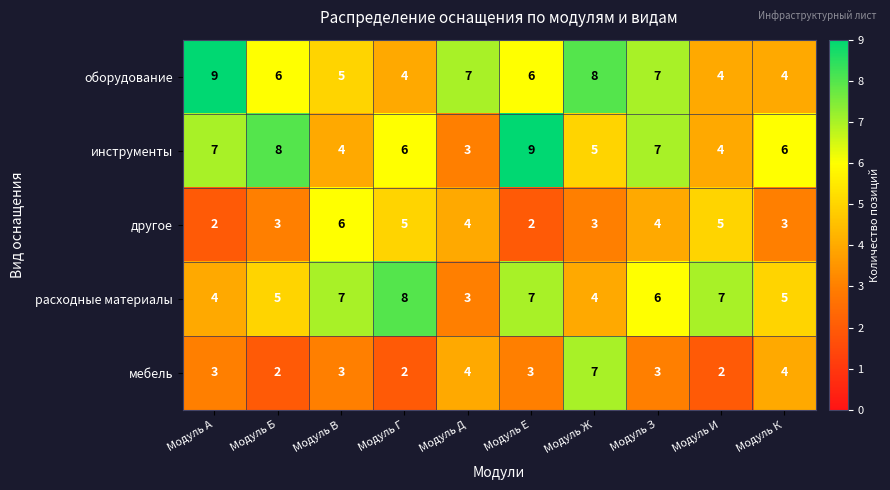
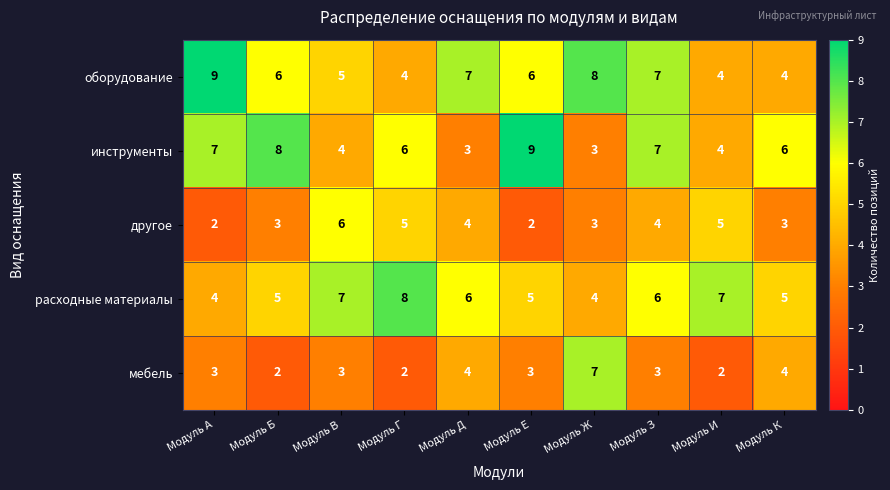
инструменты, Модуль Ж: 5 -> 3
расходные материалы, Модуль Д: 3 -> 6
расходные материалы, Модуль Е: 7 -> 5
